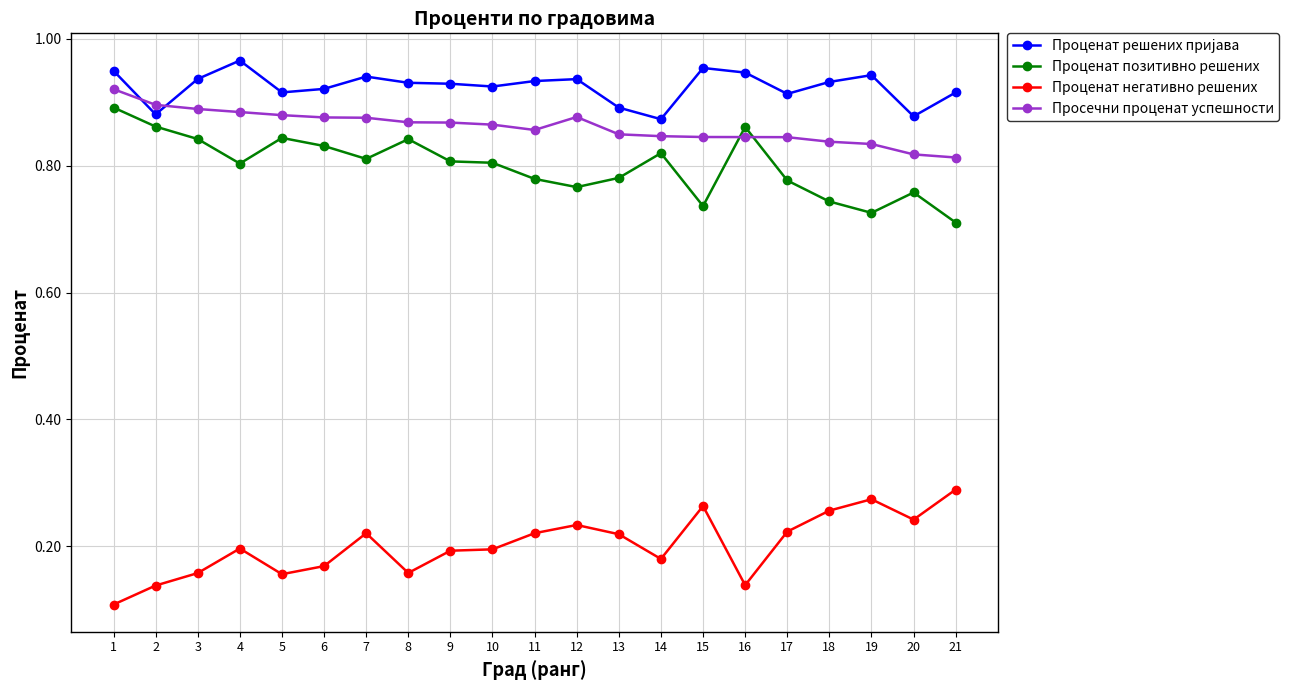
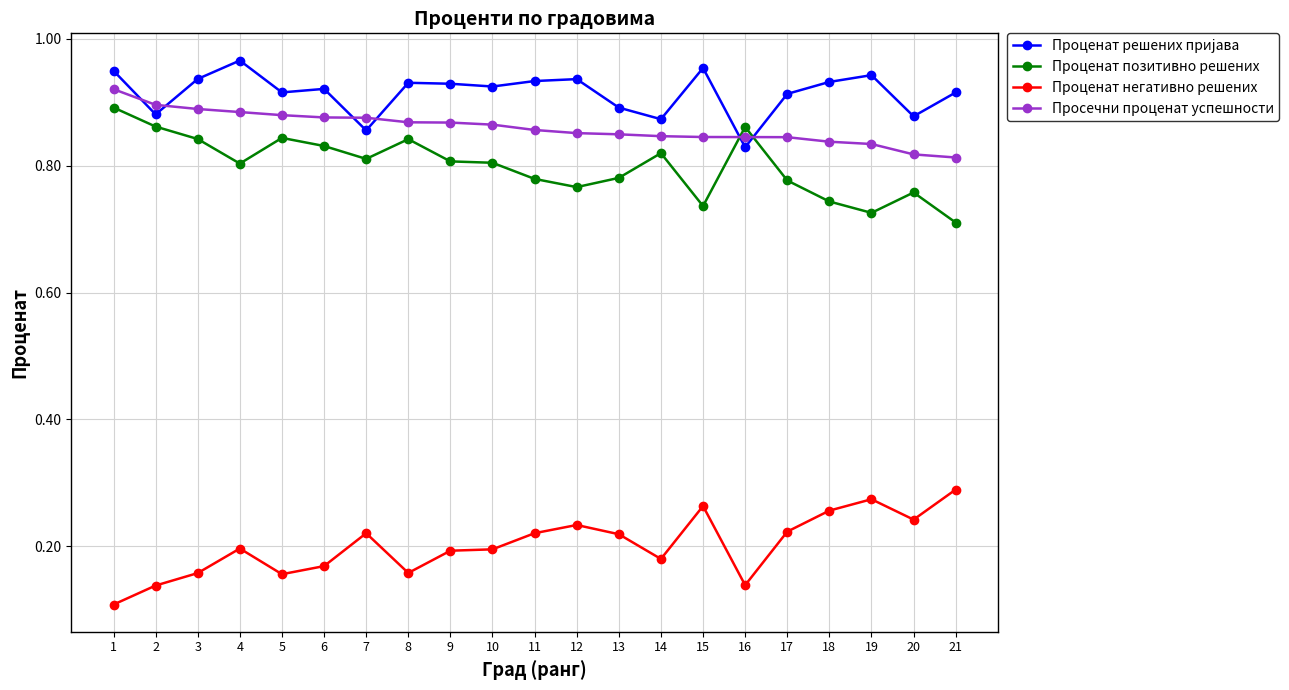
Проценат решених пријава, 7: 0.94 -> 0.86
Просечни проценат успешности, 12: 0.88 -> 0.85
Проценат решених пријава, 16: 0.95 -> 0.83
